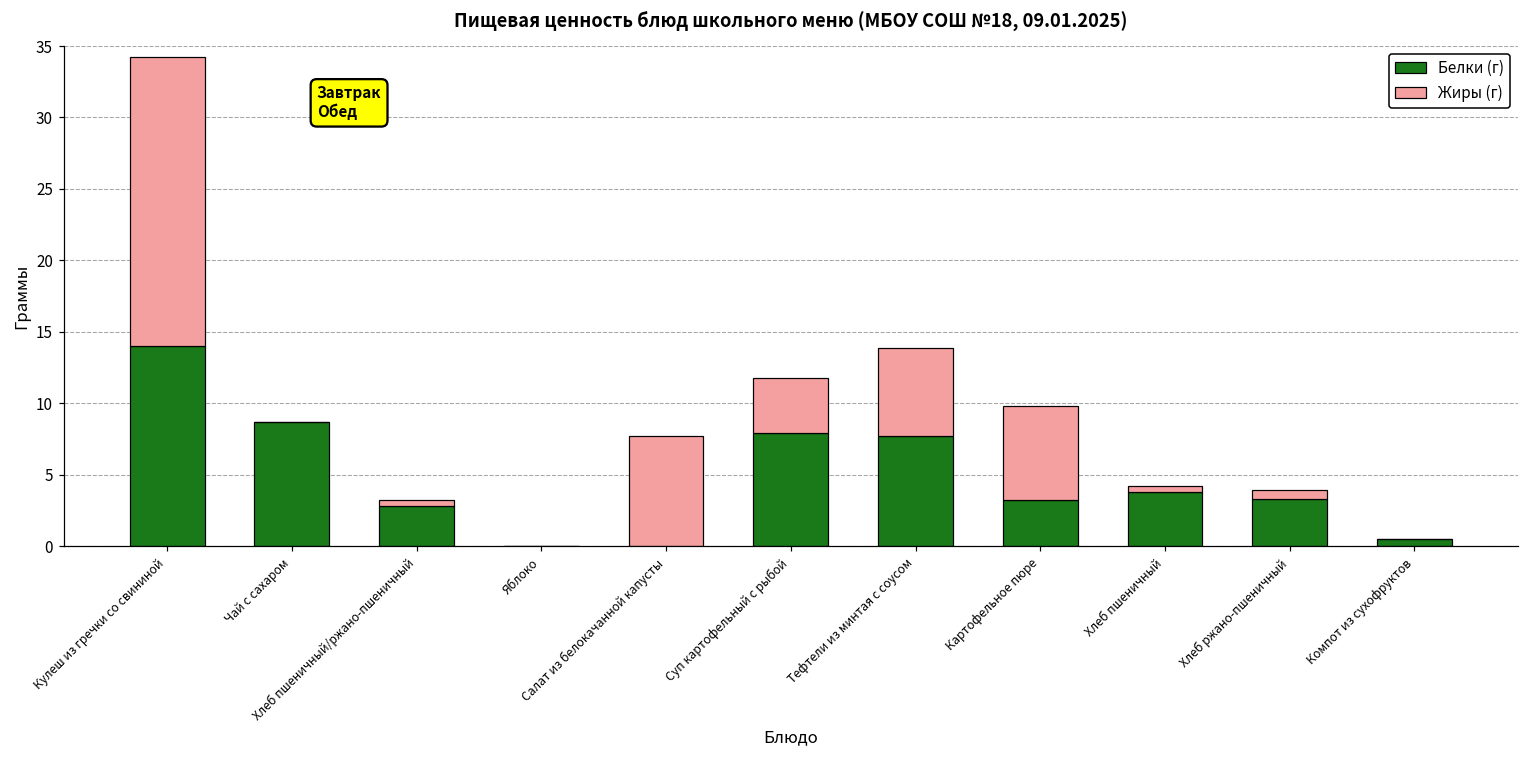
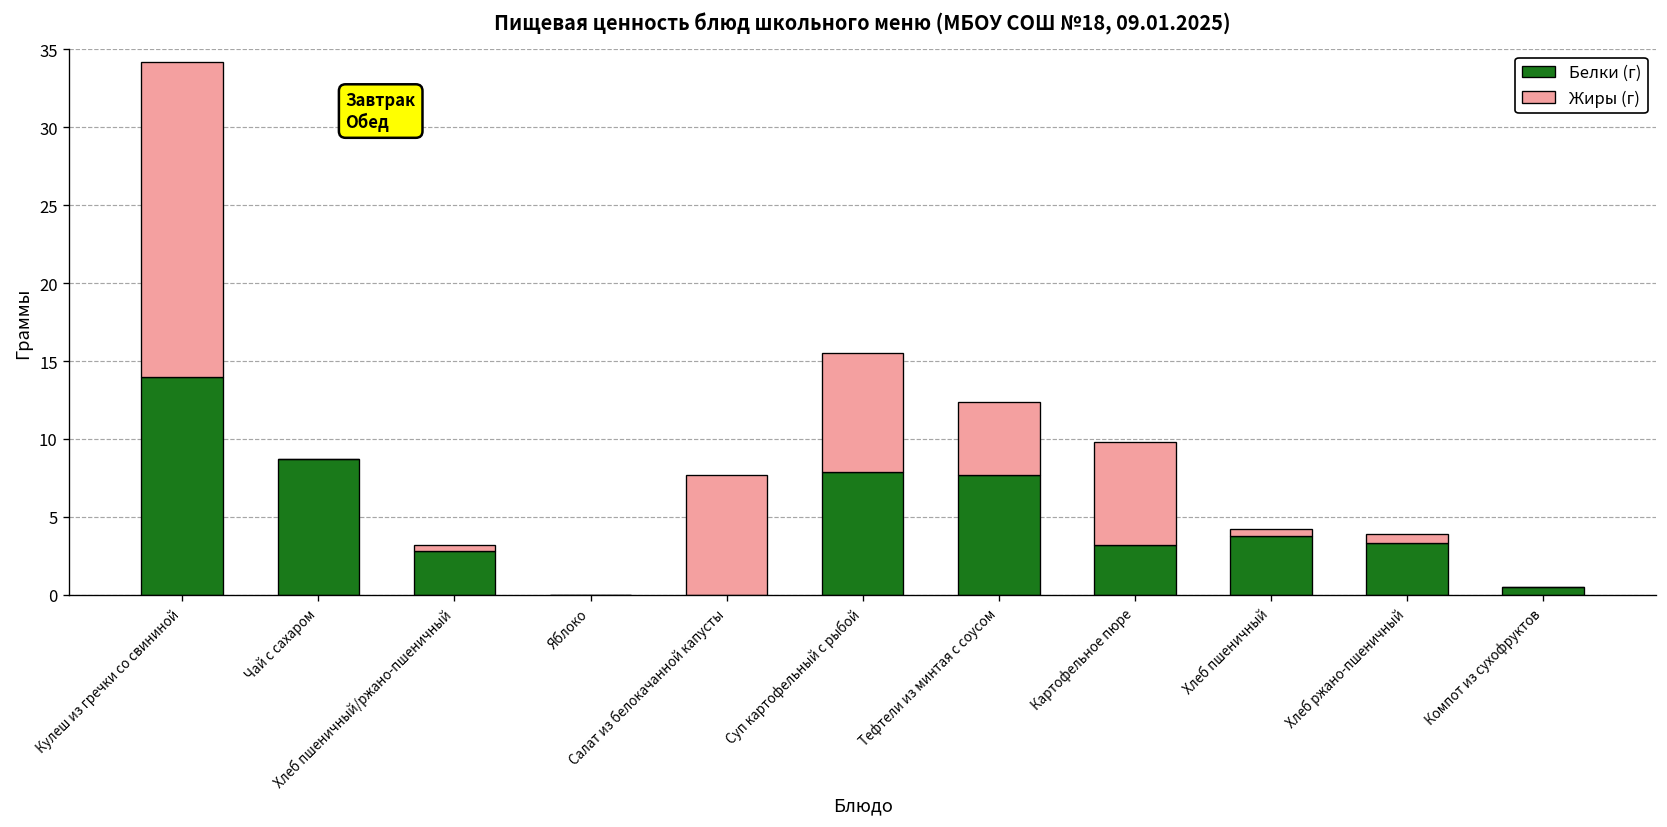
Жиры (г), Суп картофельный с рыбой: 3.9 -> 7.6
Жиры (г), Тефтели из минтая с соусом: 6.2 -> 4.7
